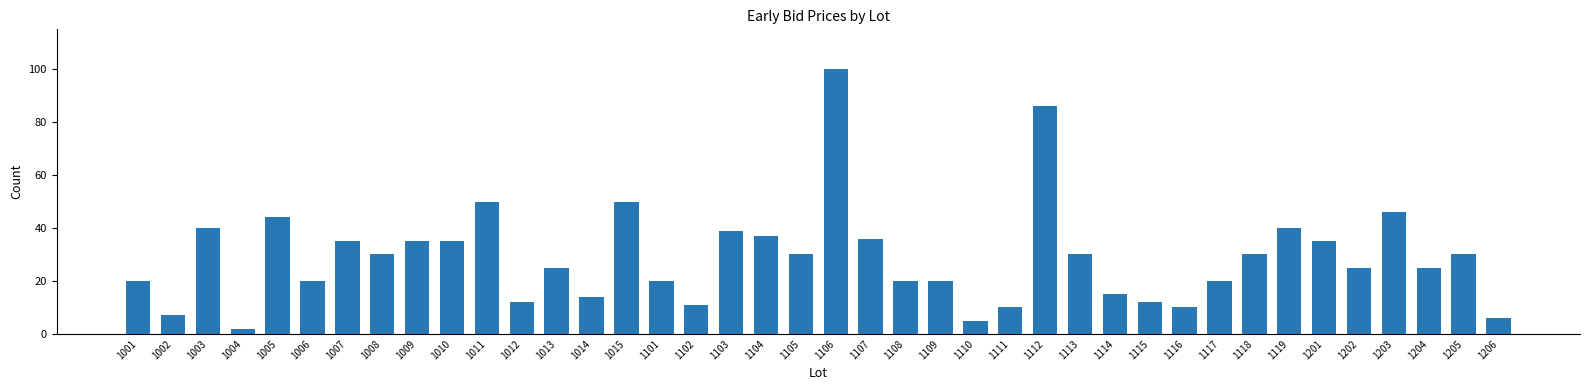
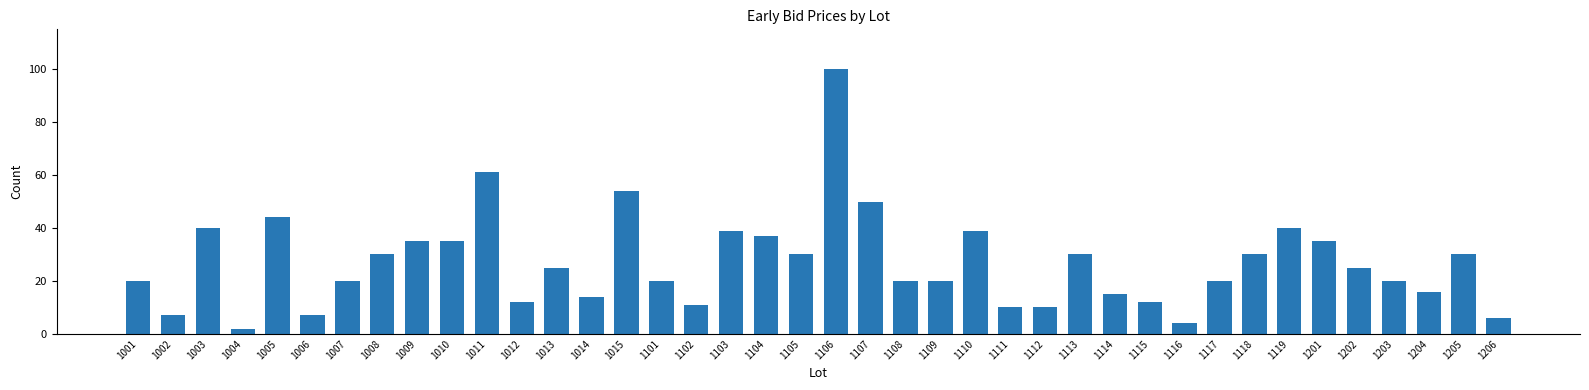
1006: 20 -> 7
1007: 35 -> 20
1011: 50 -> 61
1015: 50 -> 54
1107: 36 -> 50
1110: 5 -> 39
1112: 86 -> 10
1116: 10 -> 4
1203: 46 -> 20
1204: 25 -> 16
